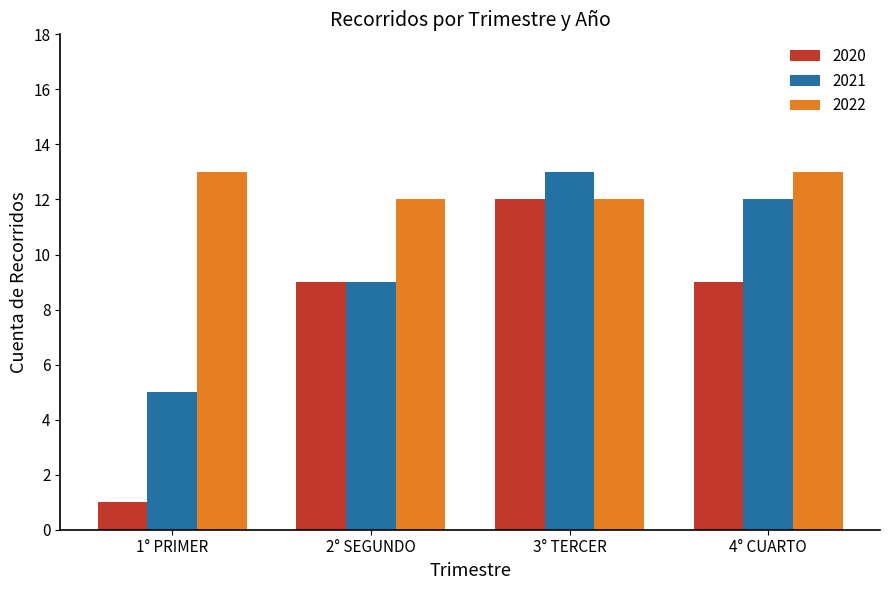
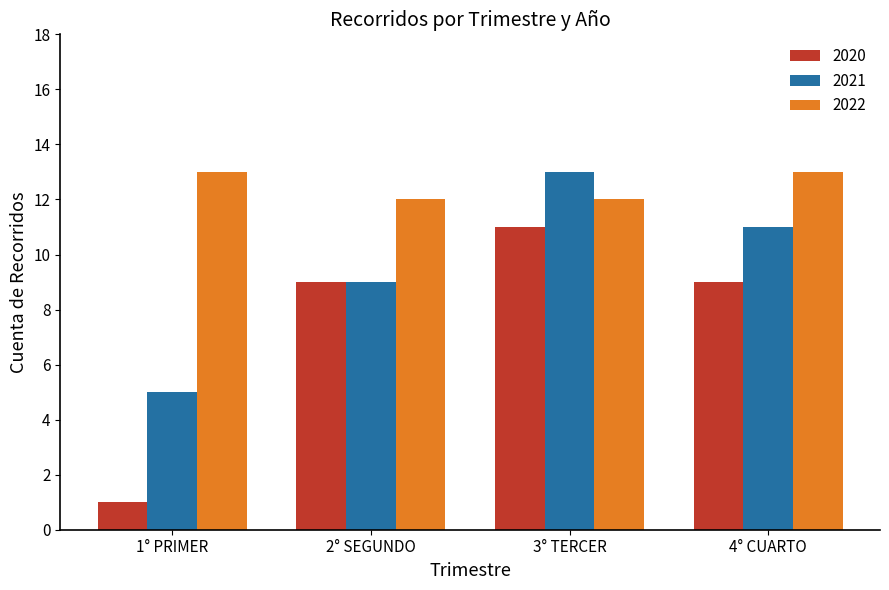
2020, 3° TERCER: 12 -> 11
2021, 4° CUARTO: 12 -> 11
